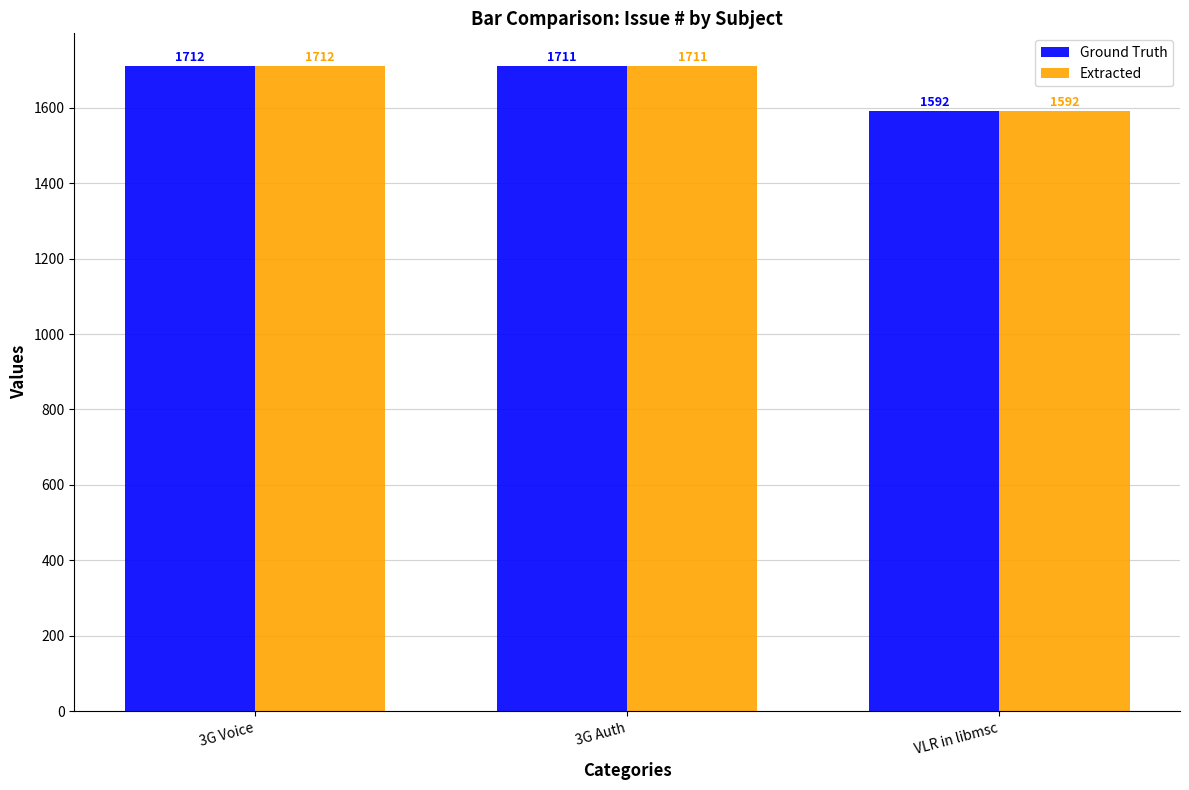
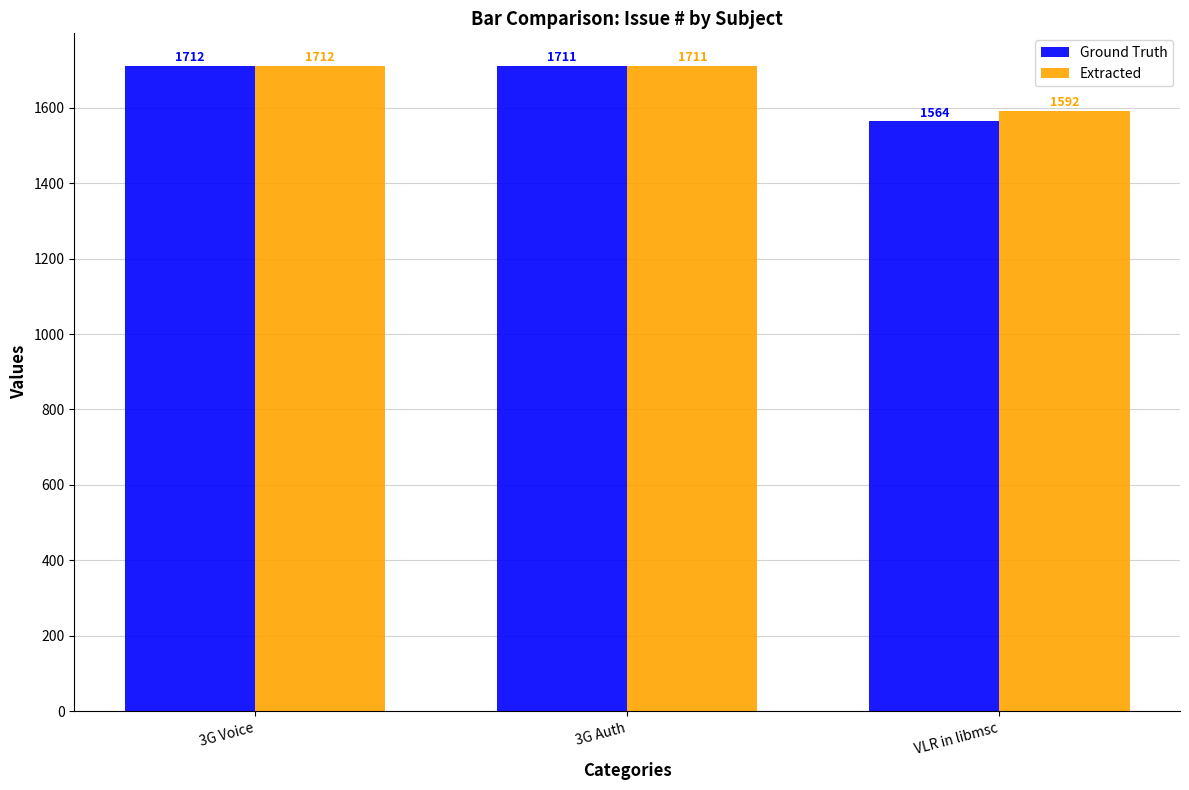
Ground Truth, VLR in libmsc: 1592 -> 1564
